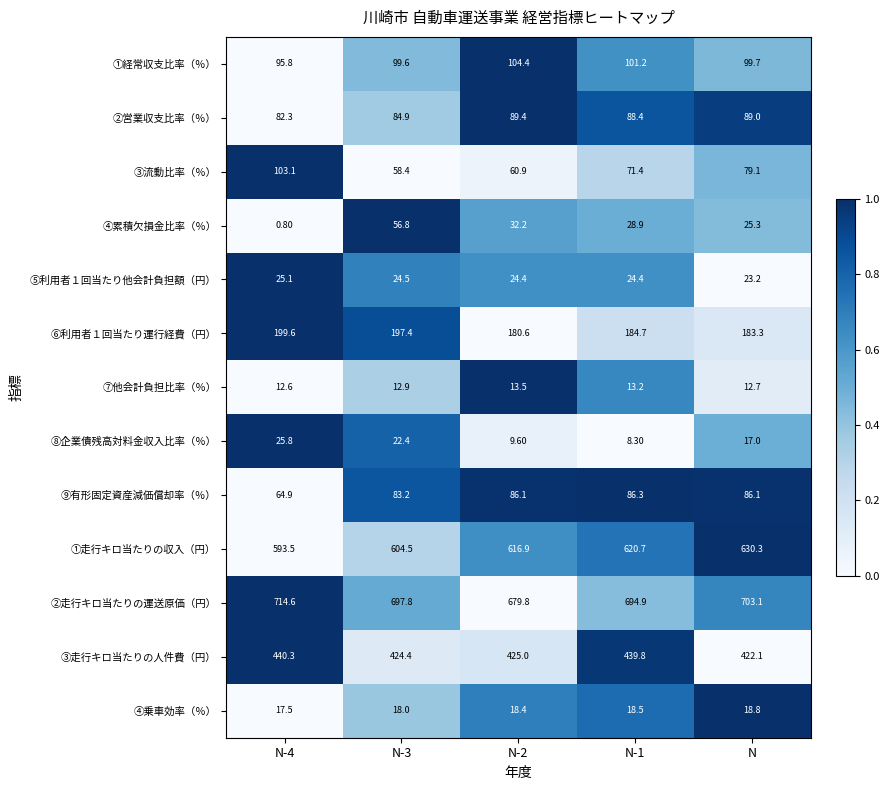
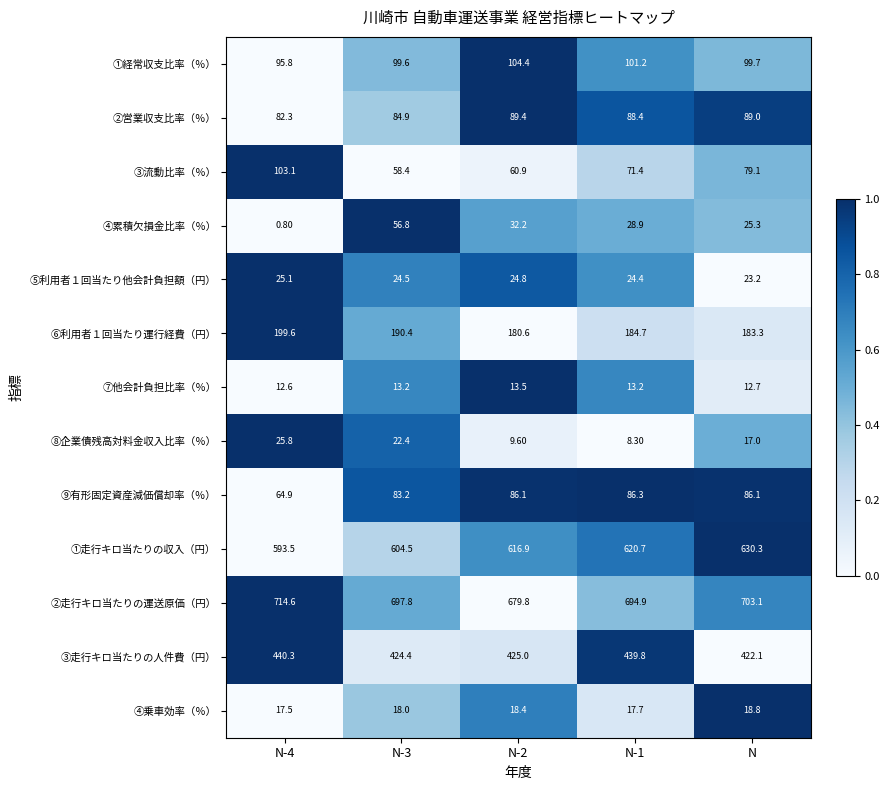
⑤利用者１回当たり他会計負担額（円）, N-2: 24.4 -> 24.8
⑥利用者１回当たり運行経費（円）, N-3: 197.4 -> 190.4
⑦他会計負担比率（％）, N-3: 12.9 -> 13.2
④乗車効率（％）, N-1: 18.5 -> 17.7
